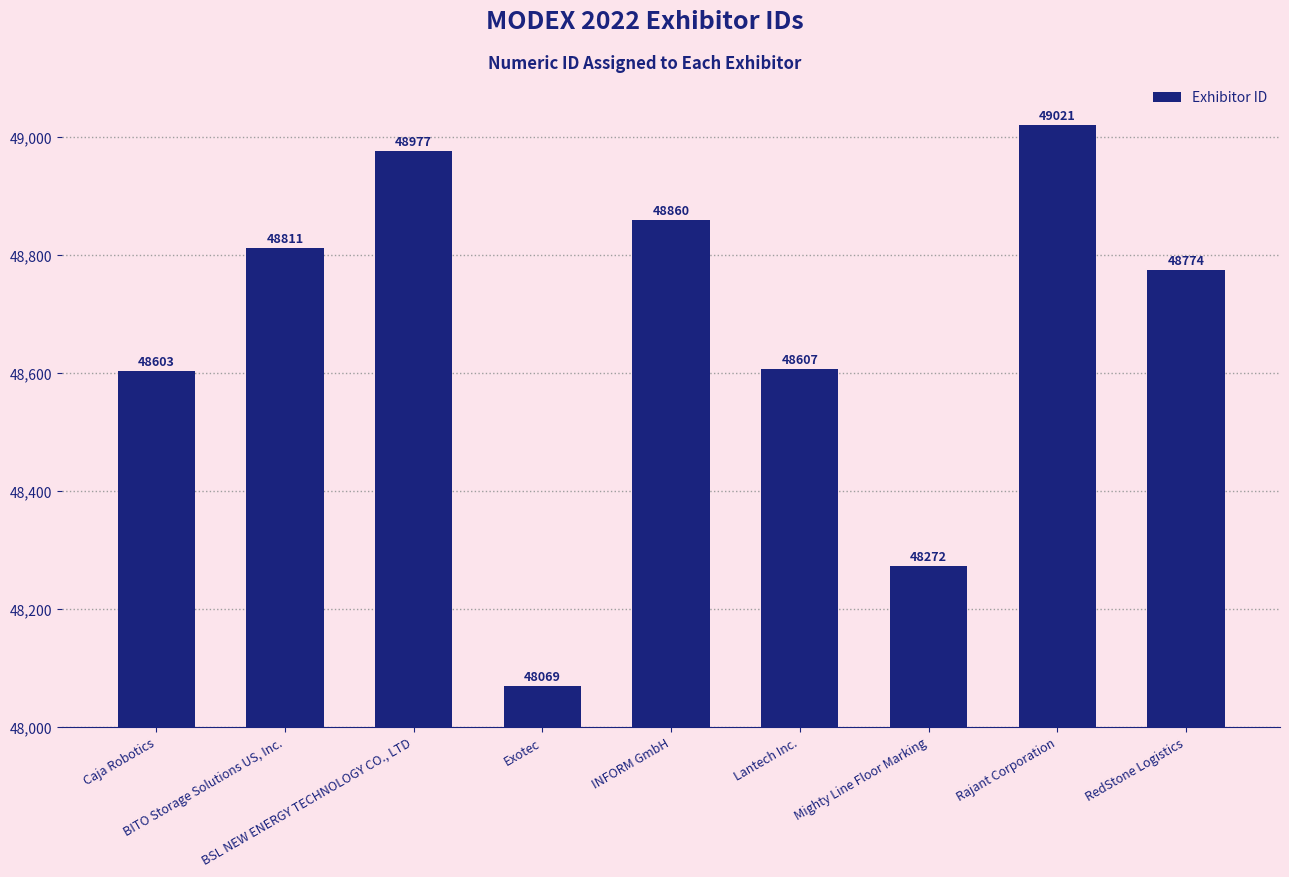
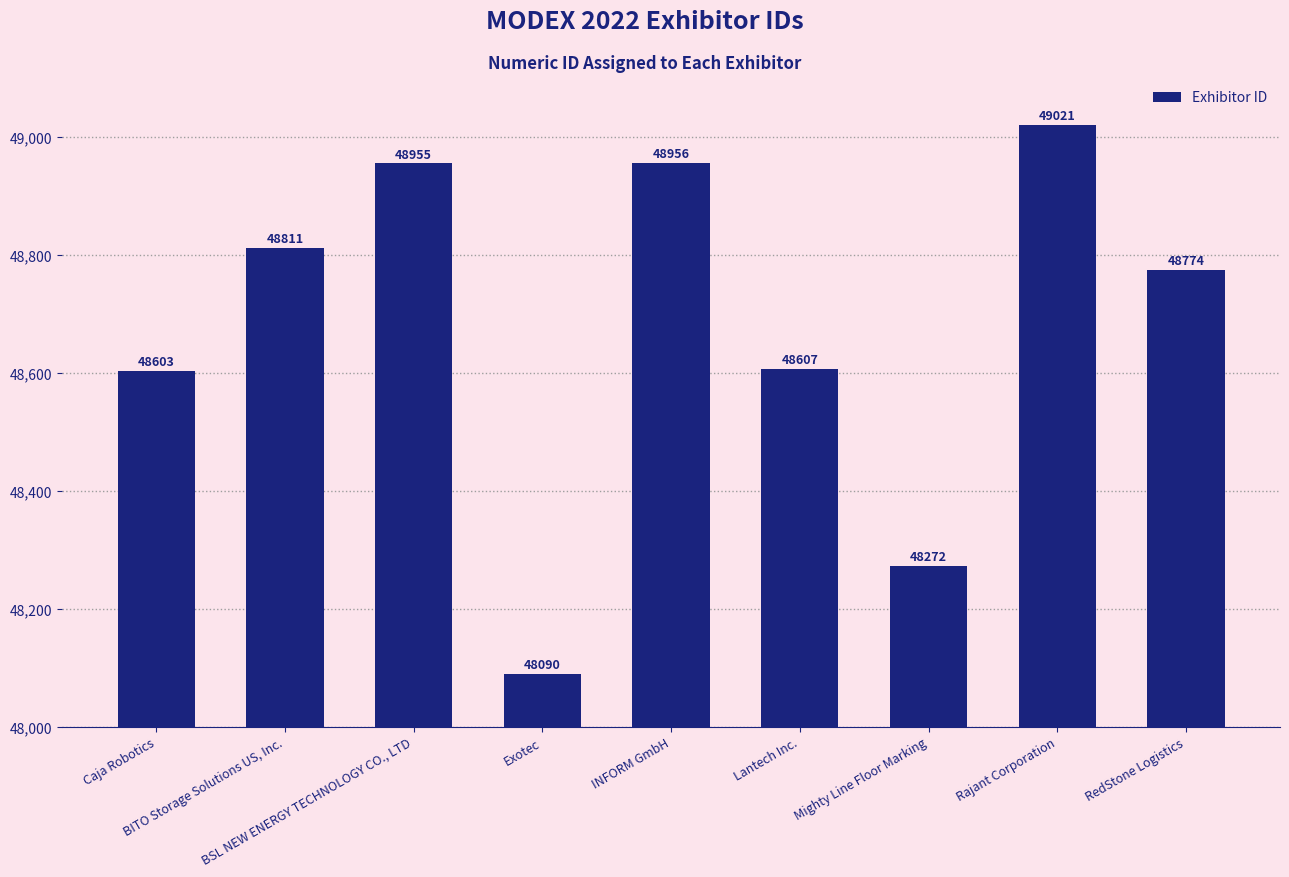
BSL NEW ENERGY TECHNOLOGY CO., LTD: 48977 -> 48955
Exotec: 48069 -> 48090
INFORM GmbH: 48860 -> 48956
